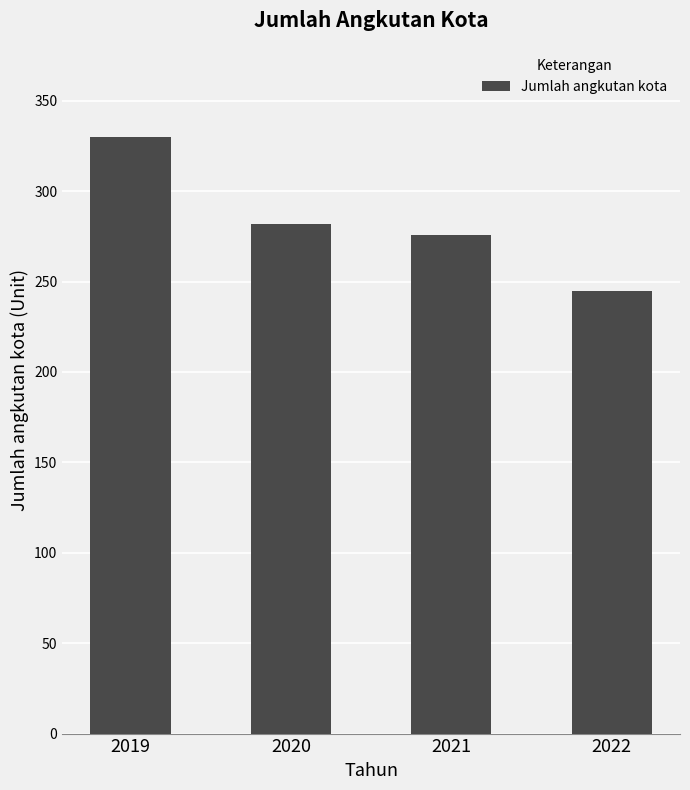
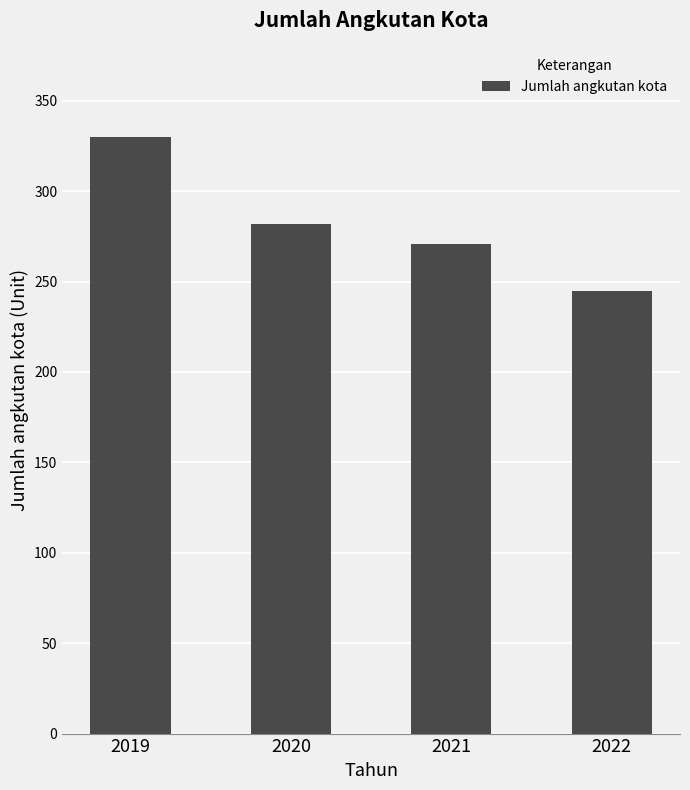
2021: 276 -> 271
